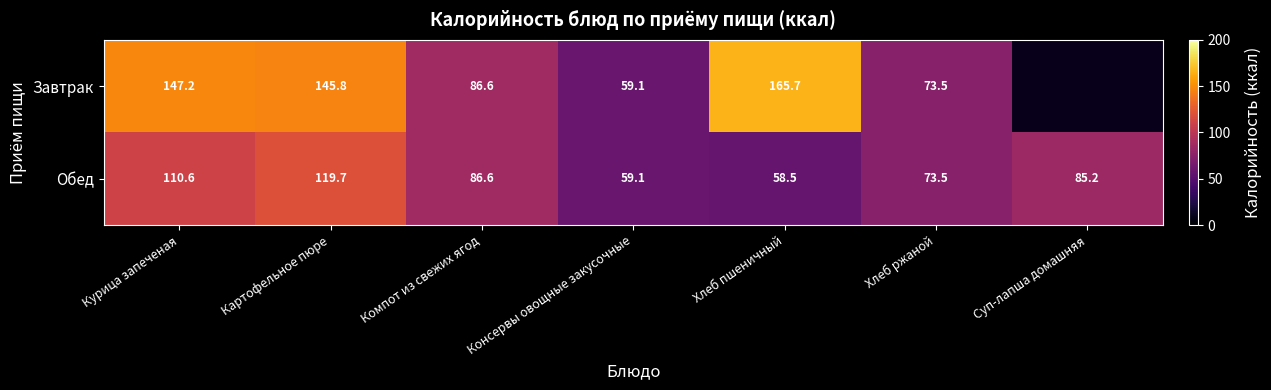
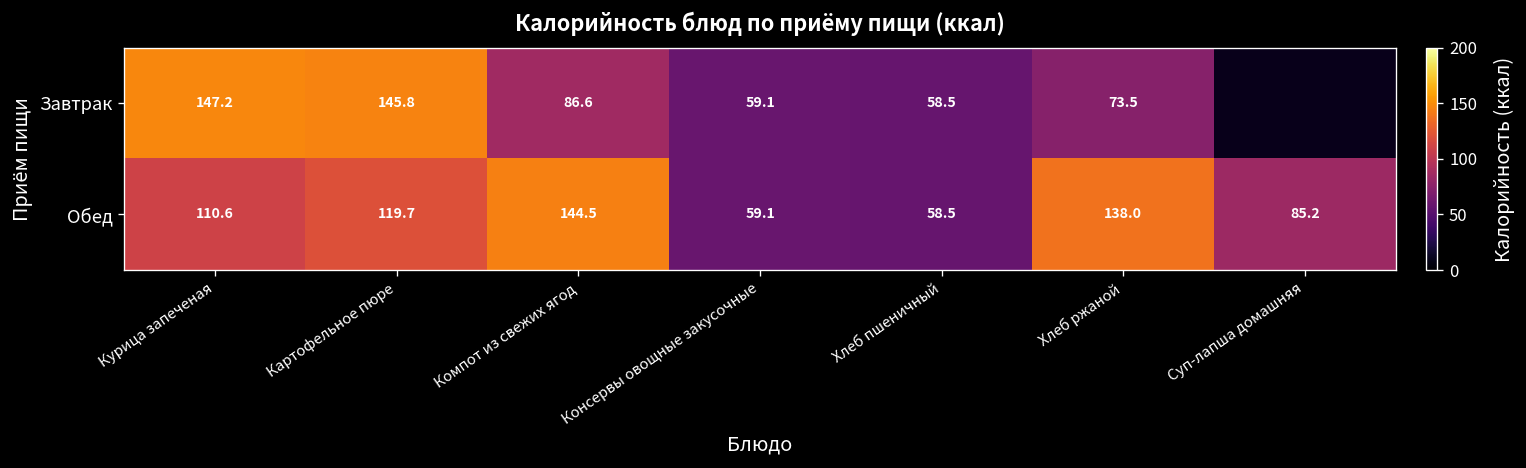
Завтрак, Хлеб пшеничный: 165.7 -> 58.5
Обед, Компот из свежих ягод: 86.6 -> 144.5
Обед, Хлеб ржаной: 73.5 -> 138.0
